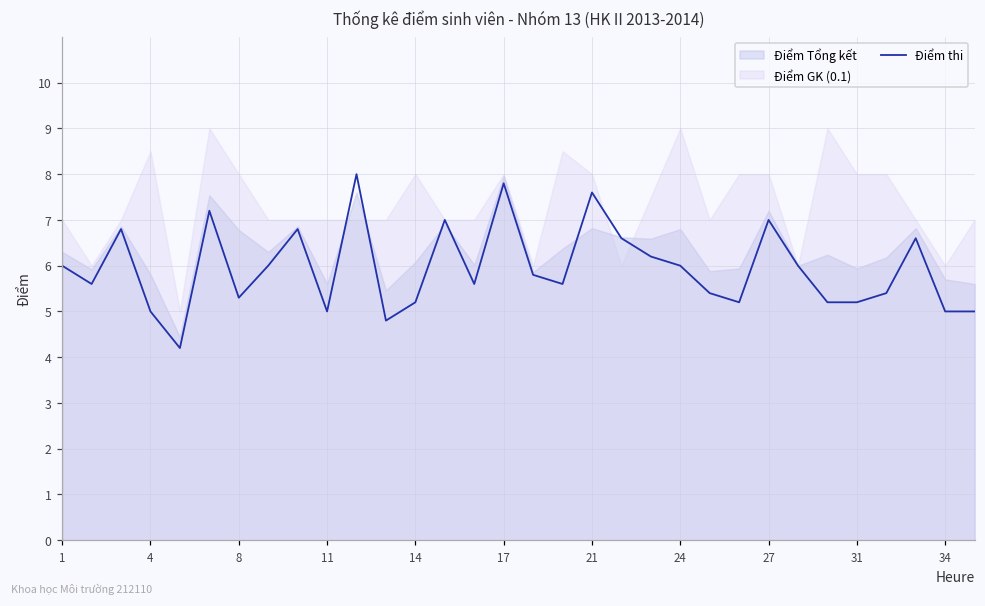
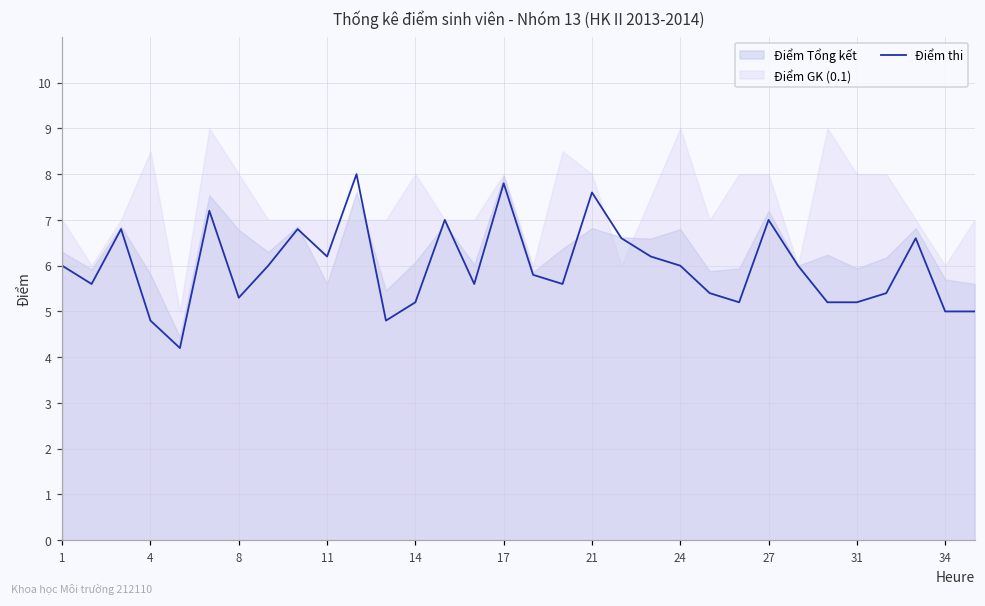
Điểm thi, 4: 5.0 -> 4.8
Điểm thi, 11: 5.0 -> 6.2
